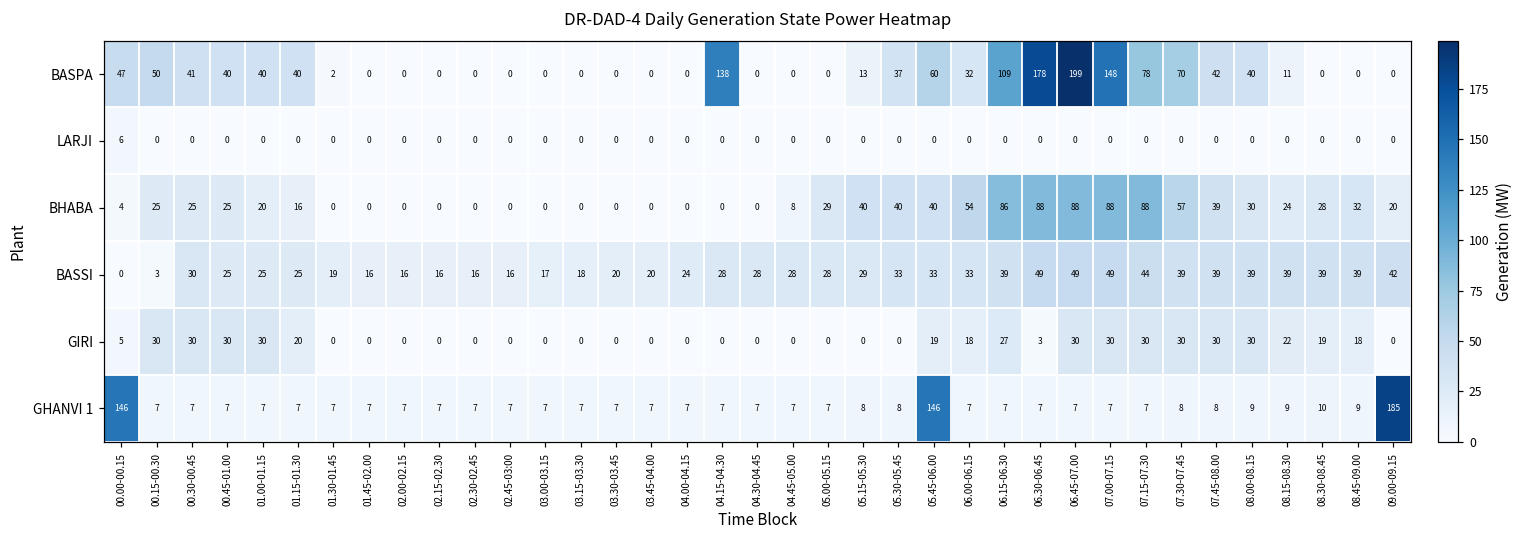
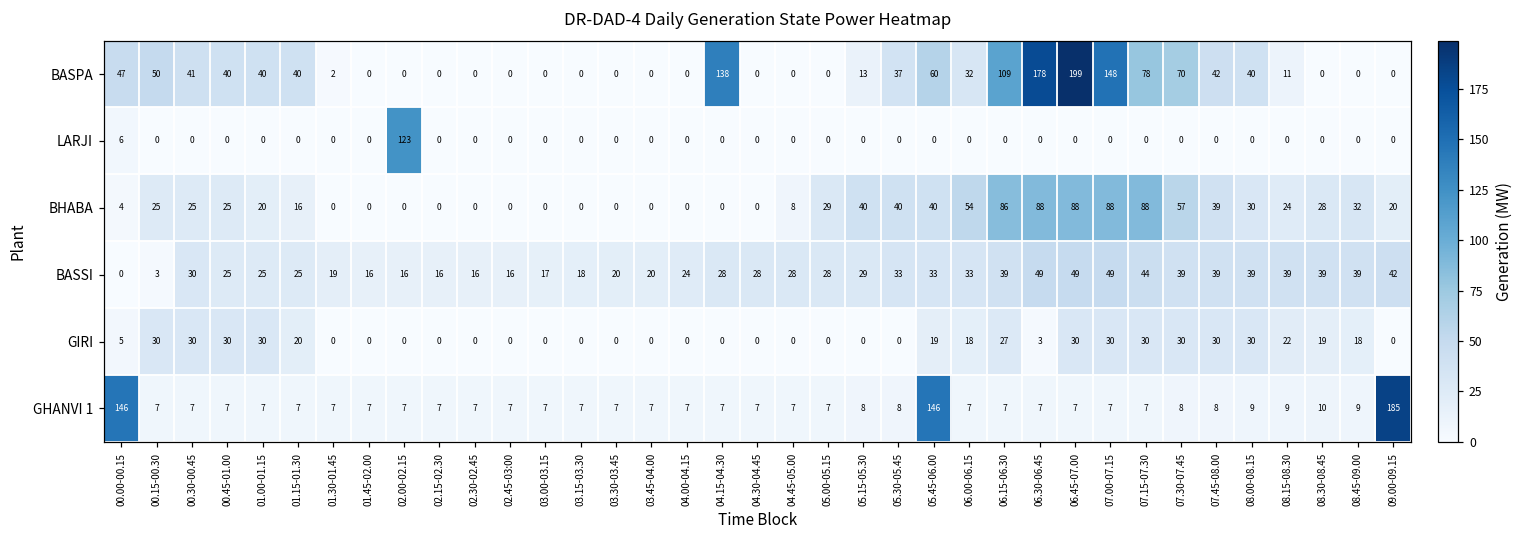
LARJI, 02.00-02.15: 0 -> 123
